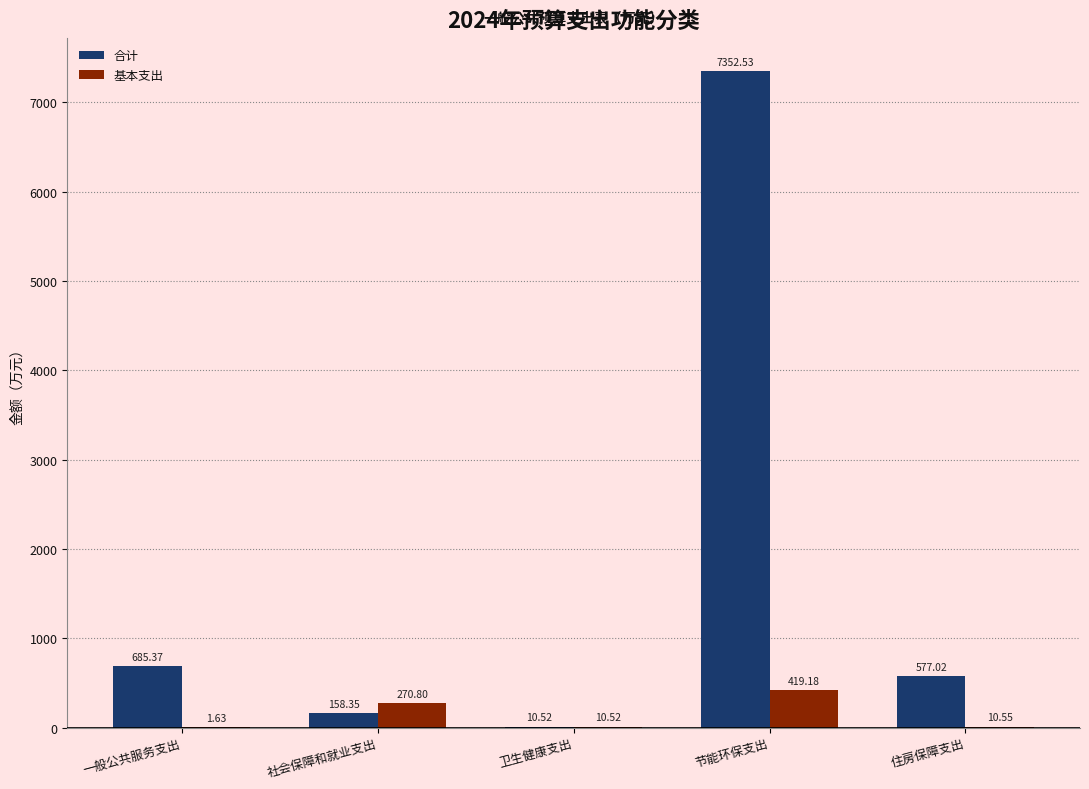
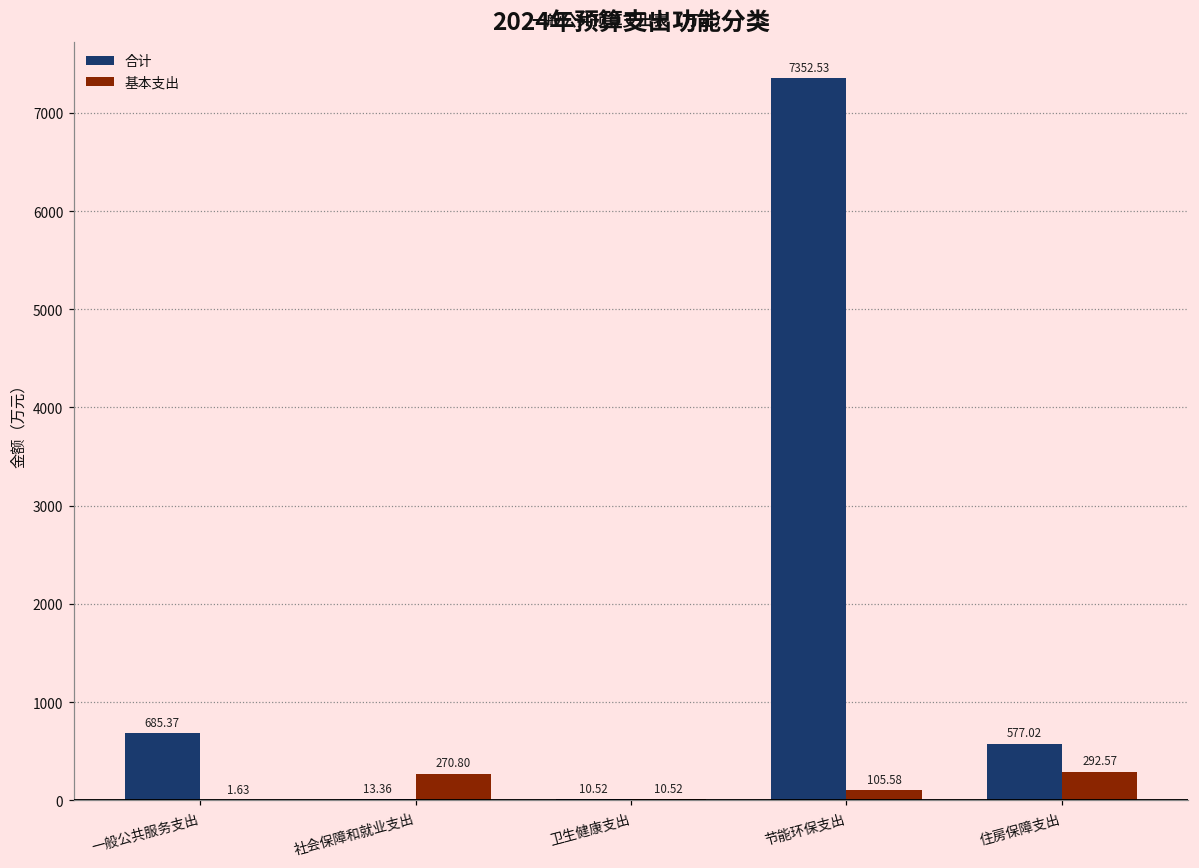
合计, 社会保障和就业支出: 158.35 -> 13.36
基本支出, 节能环保支出: 419.18 -> 105.58
基本支出, 住房保障支出: 10.55 -> 292.57
